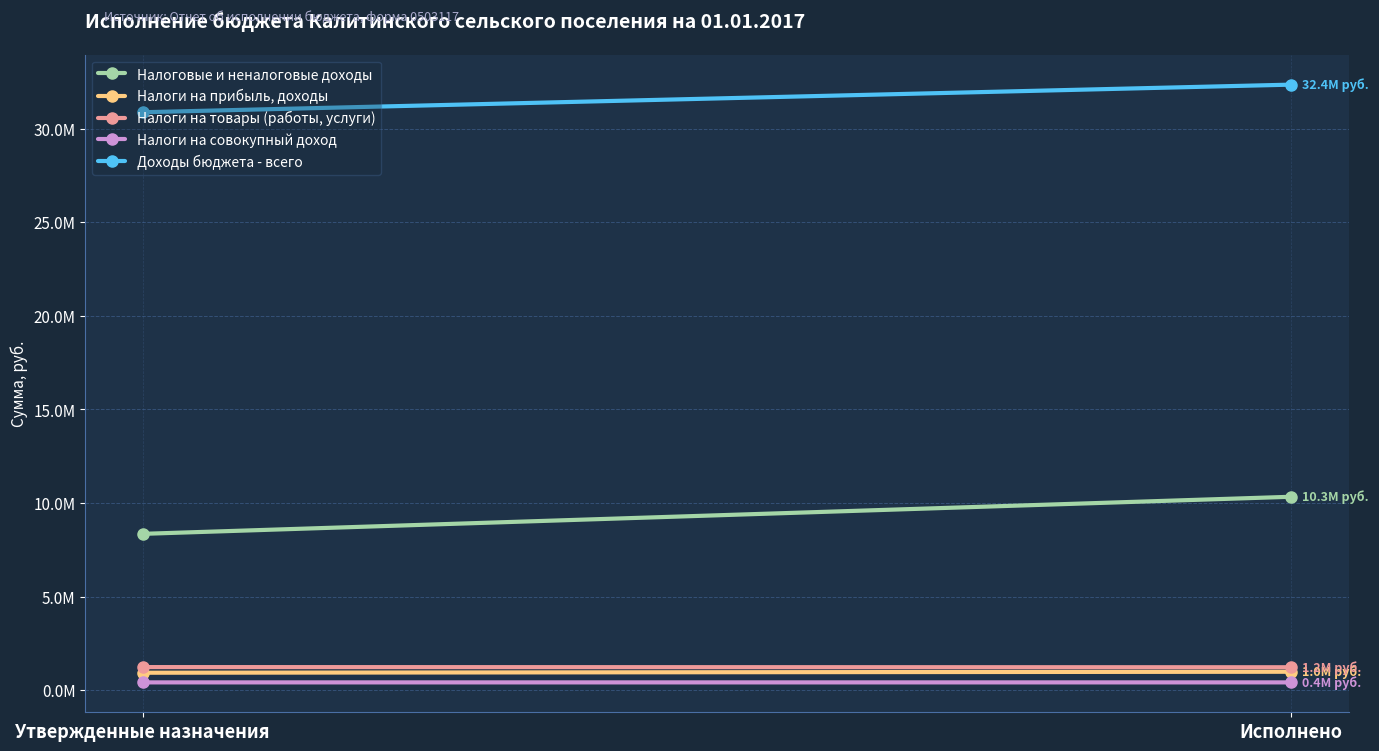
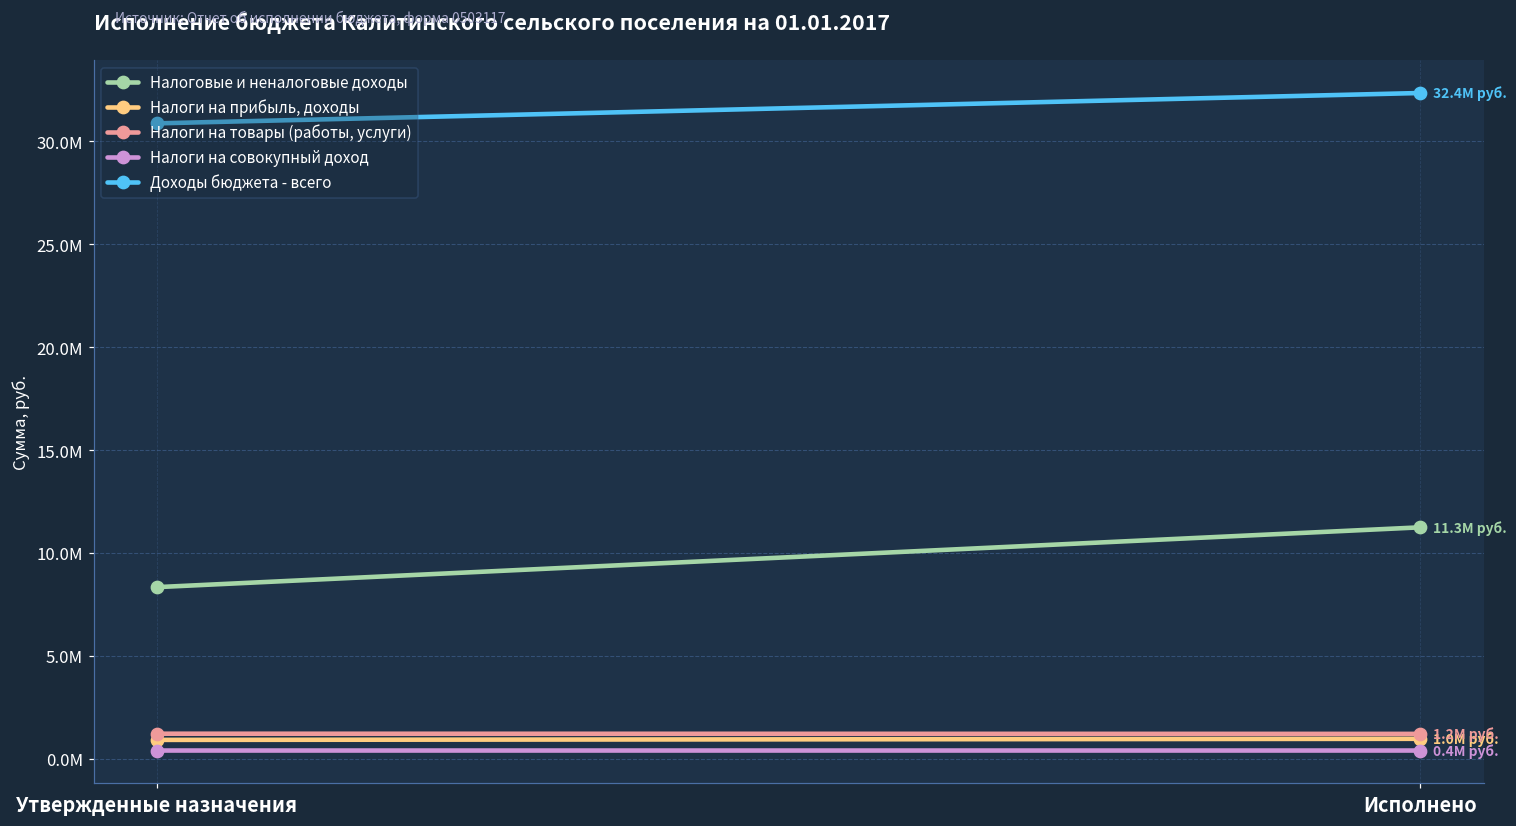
Налоговые и неналоговые доходы, Исполнено: 10.3M -> 11.3M
